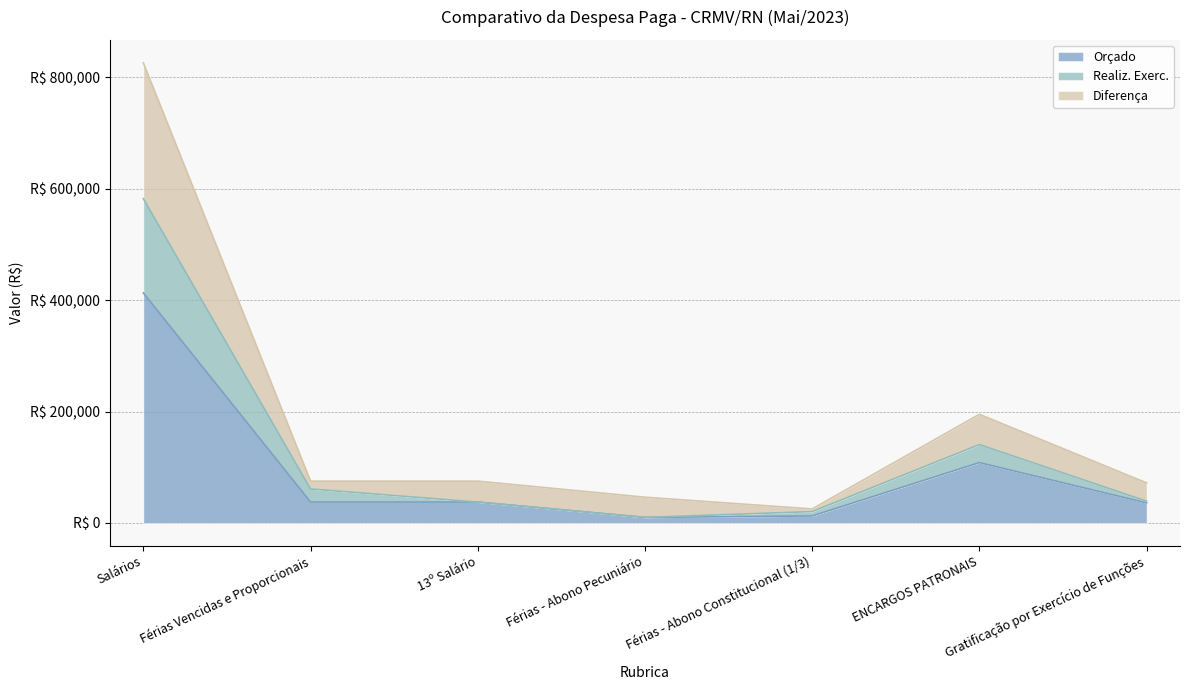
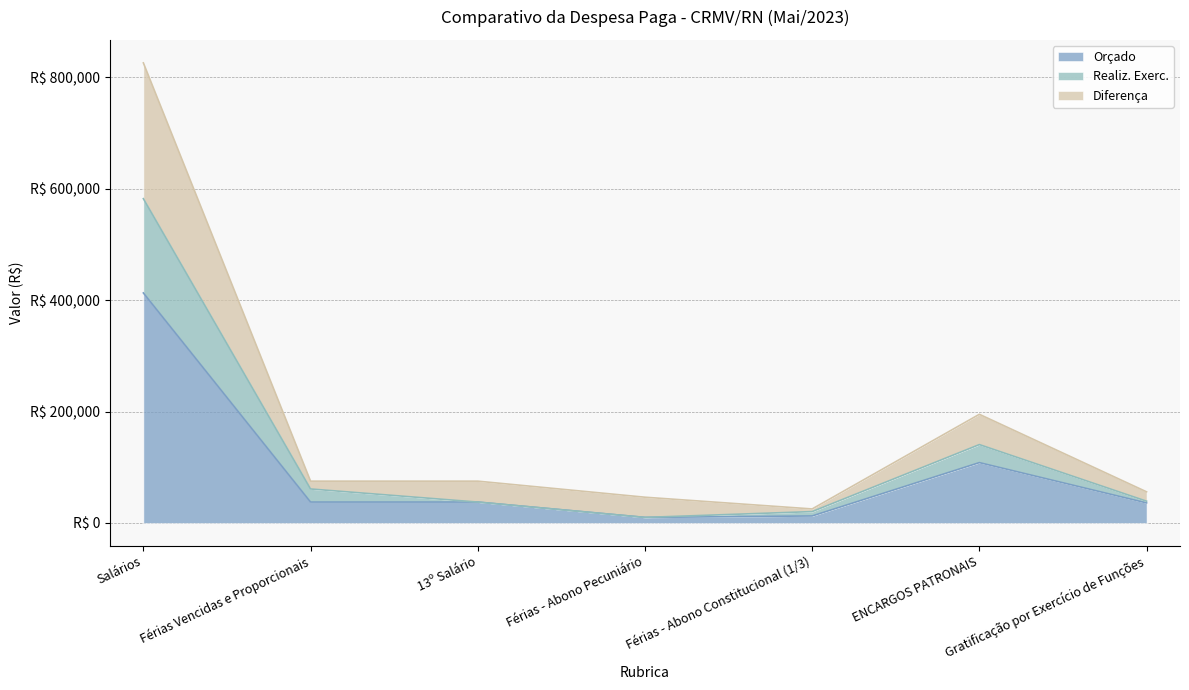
Diferença, Gratificação por Exercício de Funções: R$ 30,000 -> R$ 20,000
